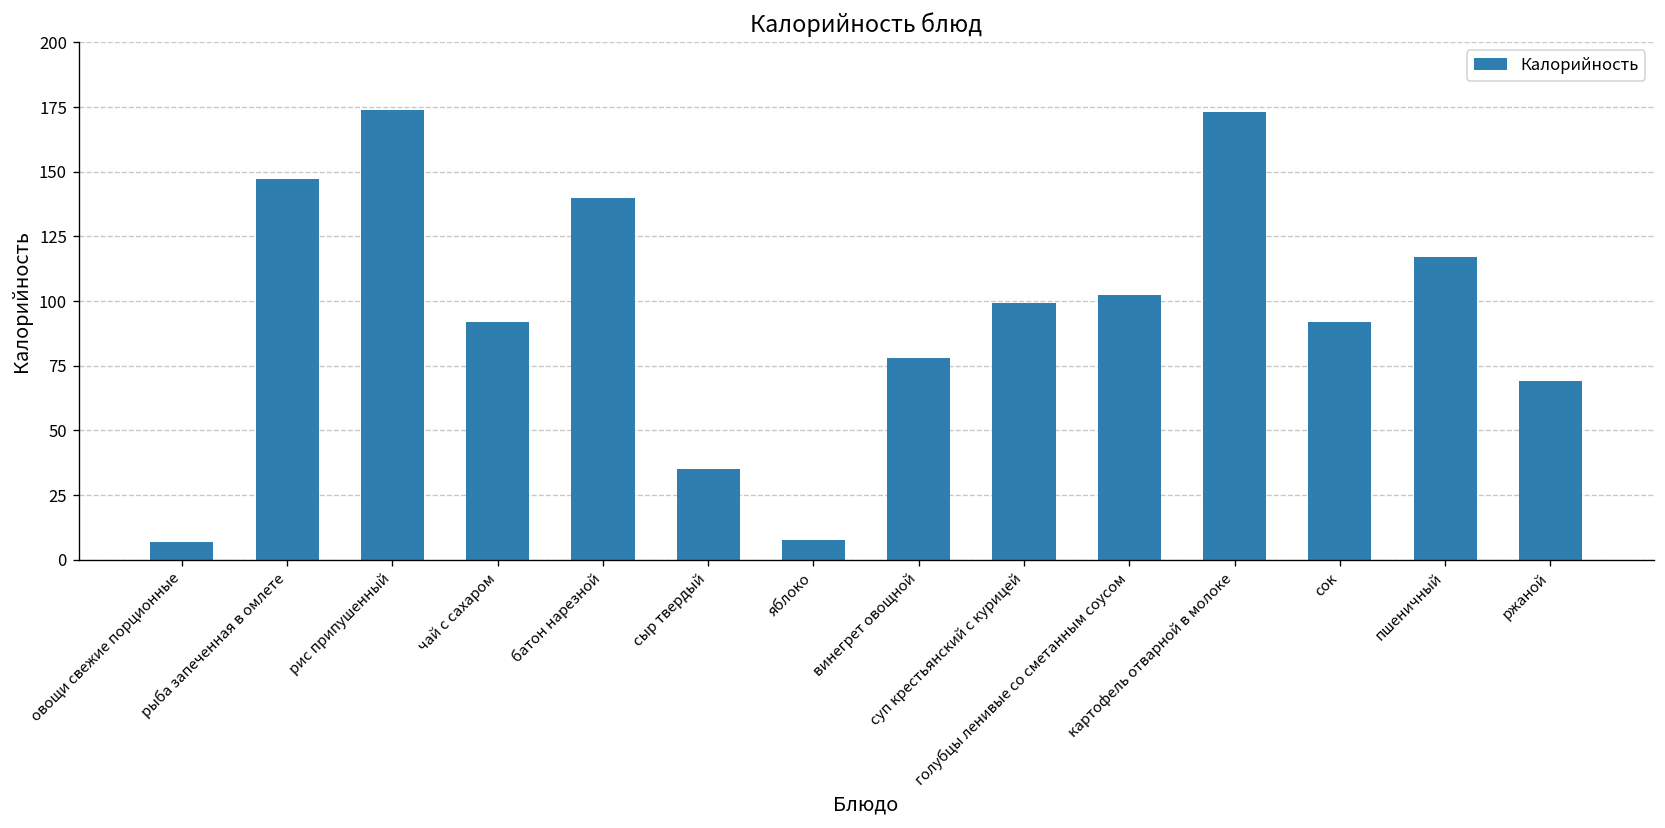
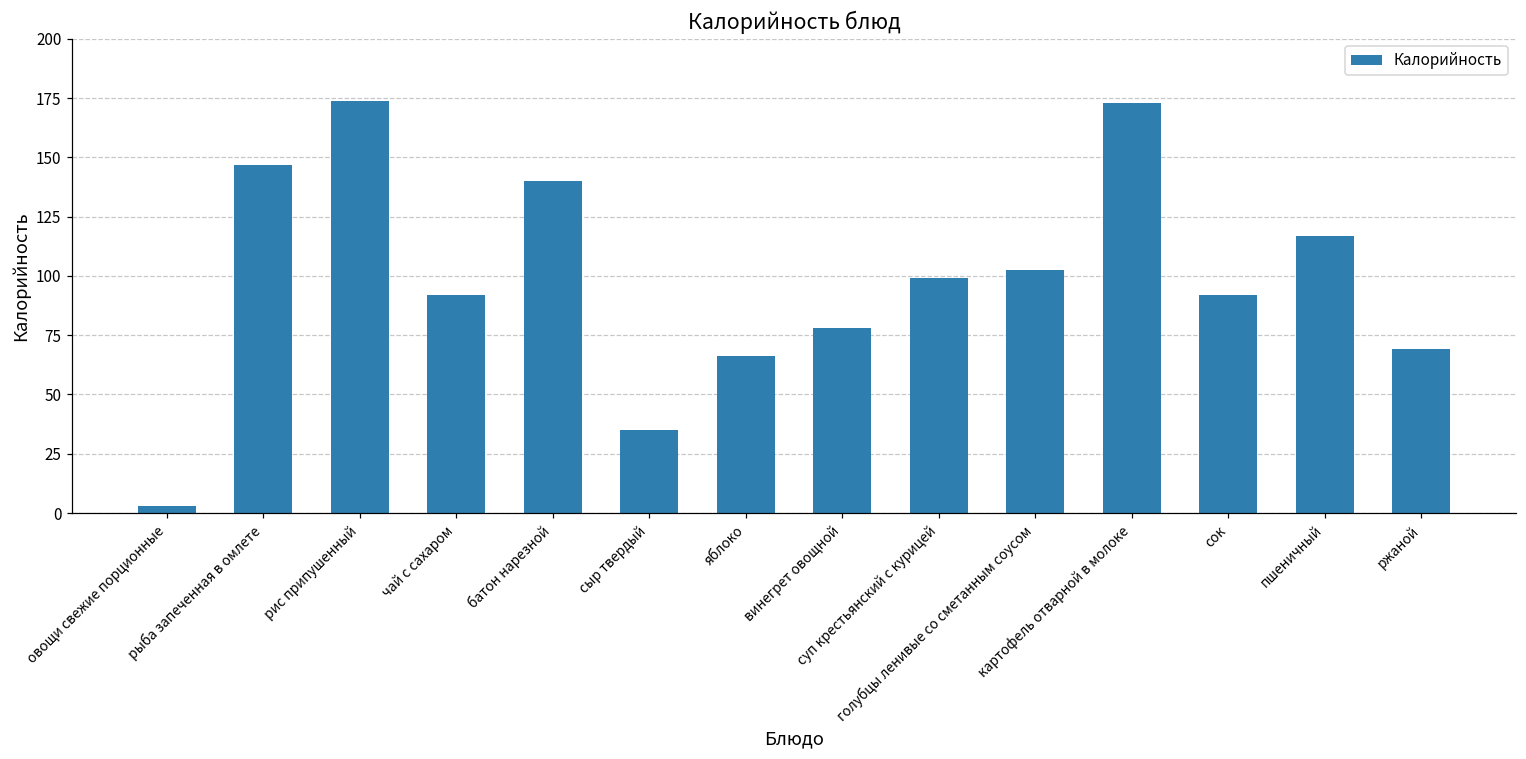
овощи свежие порционные: 7 -> 3
яблоко: 8 -> 66
